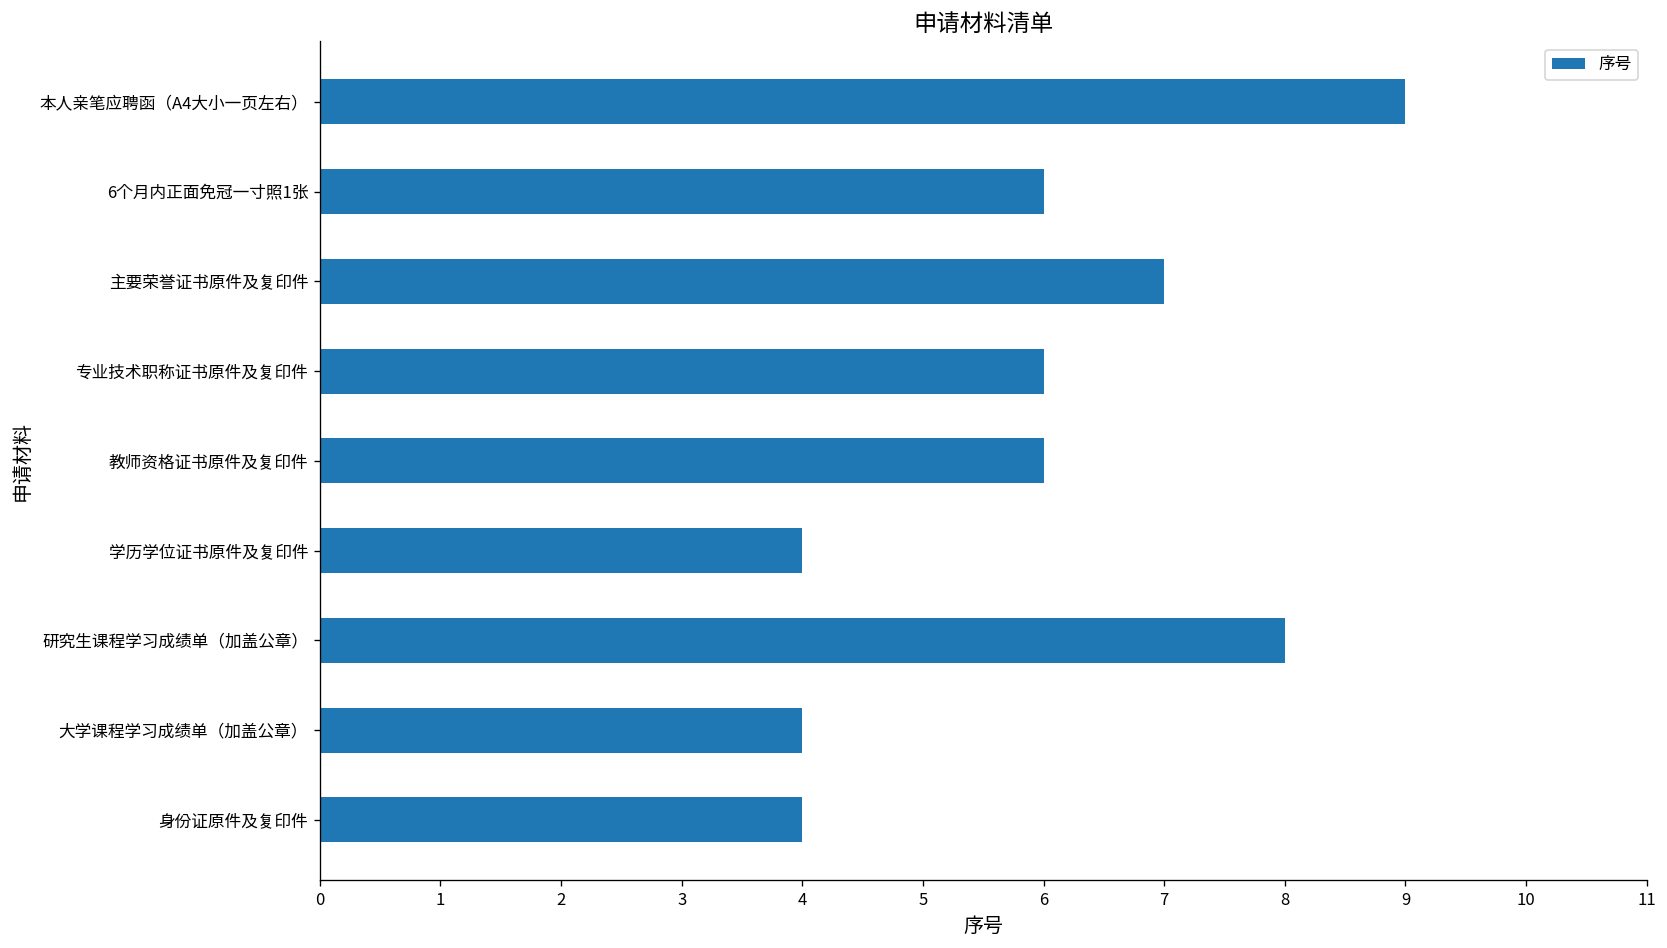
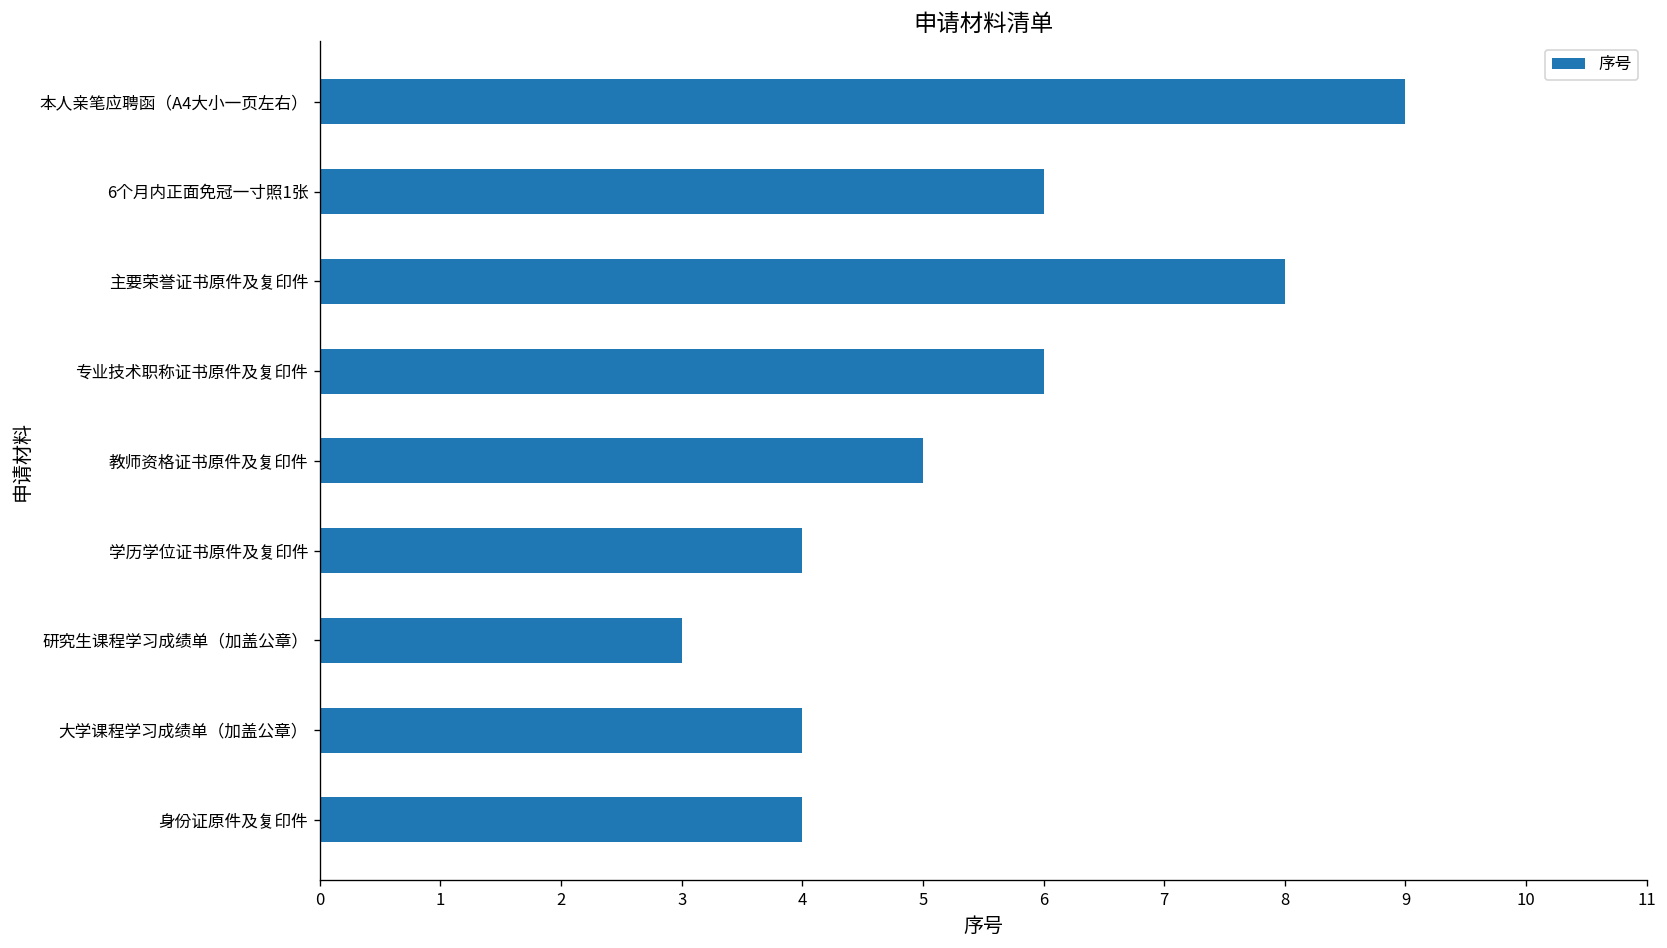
主要荣誉证书原件及复印件: 7 -> 8
教师资格证书原件及复印件: 6 -> 5
研究生课程学习成绩单（加盖公章）: 8 -> 3
